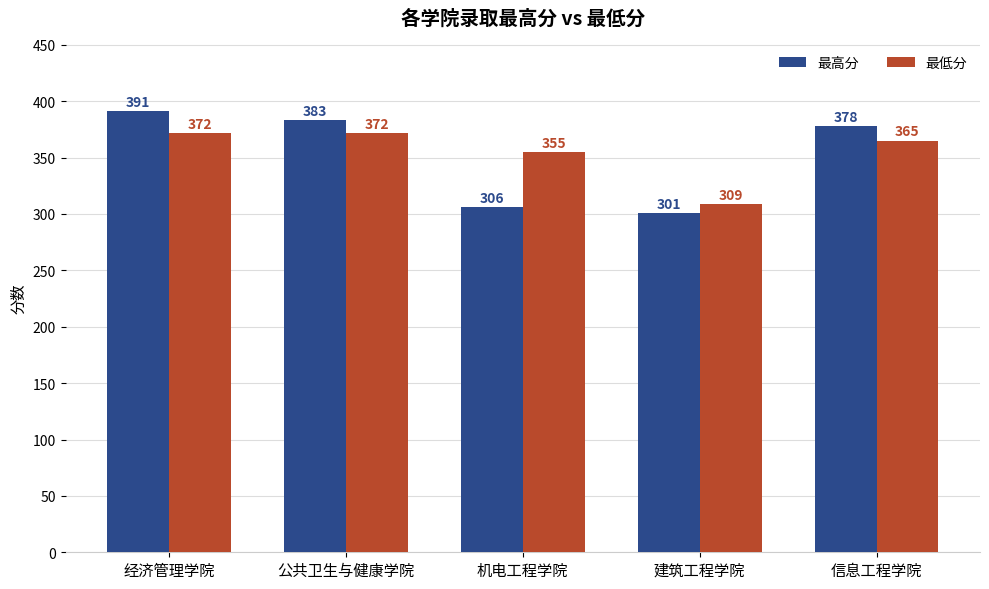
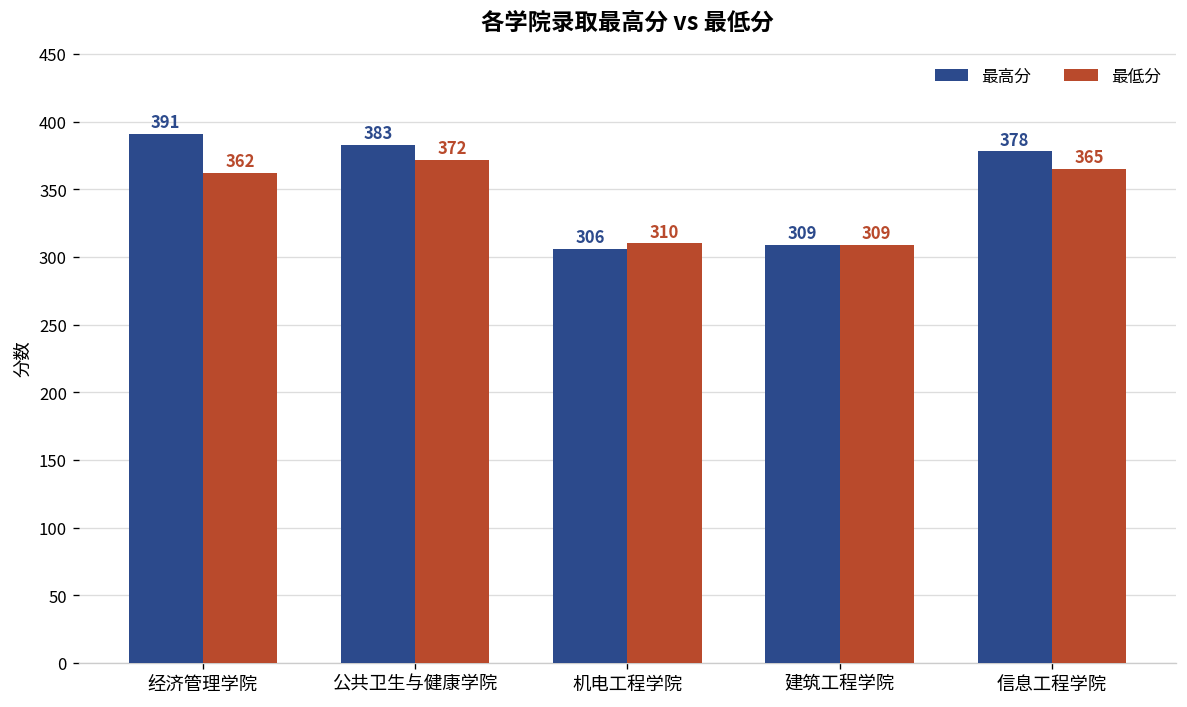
最低分, 经济管理学院: 372 -> 362
最低分, 机电工程学院: 355 -> 310
最高分, 建筑工程学院: 301 -> 309
